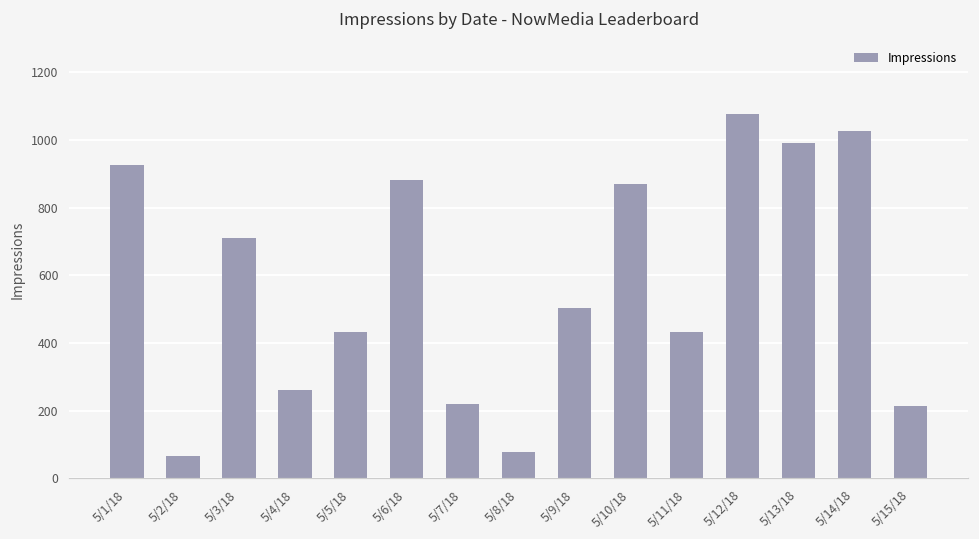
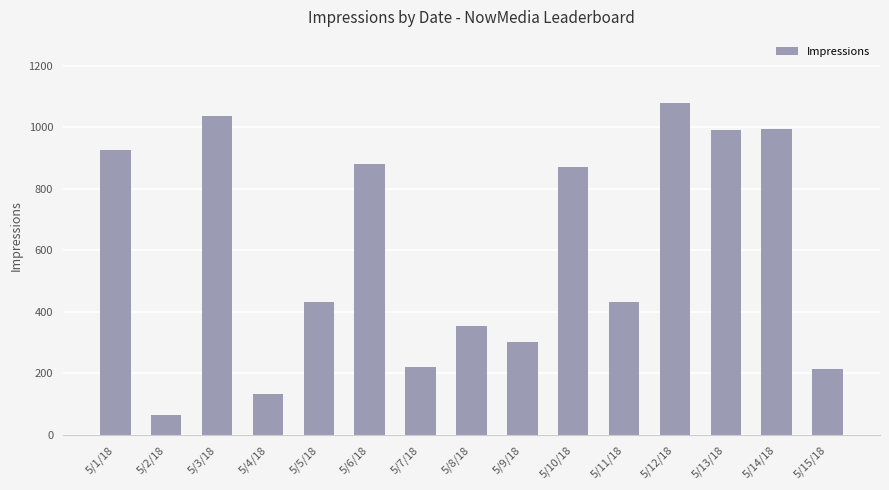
5/3/18: 710 -> 1040
5/4/18: 260 -> 130
5/8/18: 80 -> 360
5/9/18: 500 -> 300
5/14/18: 1030 -> 990
